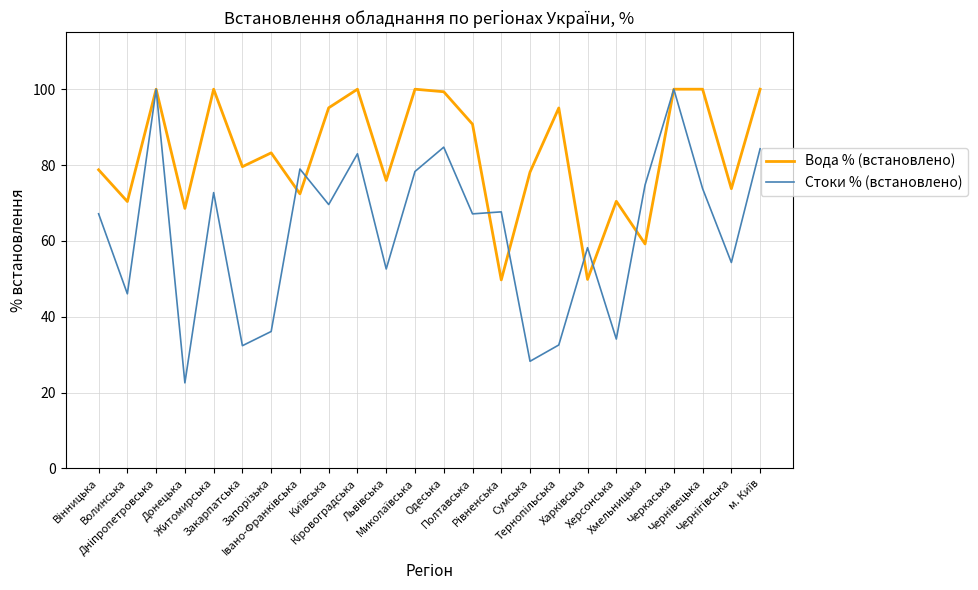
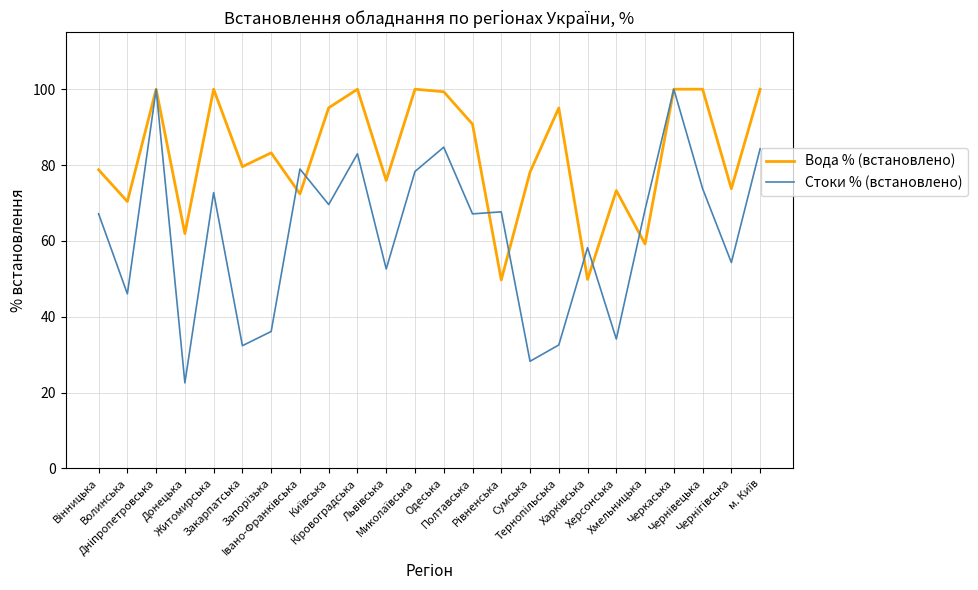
Вода % (встановлено), Донецька: 69 -> 62
Вода % (встановлено), Херсонська: 70 -> 73
Стоки % (встановлено), Хмельницька: 75 -> 68
